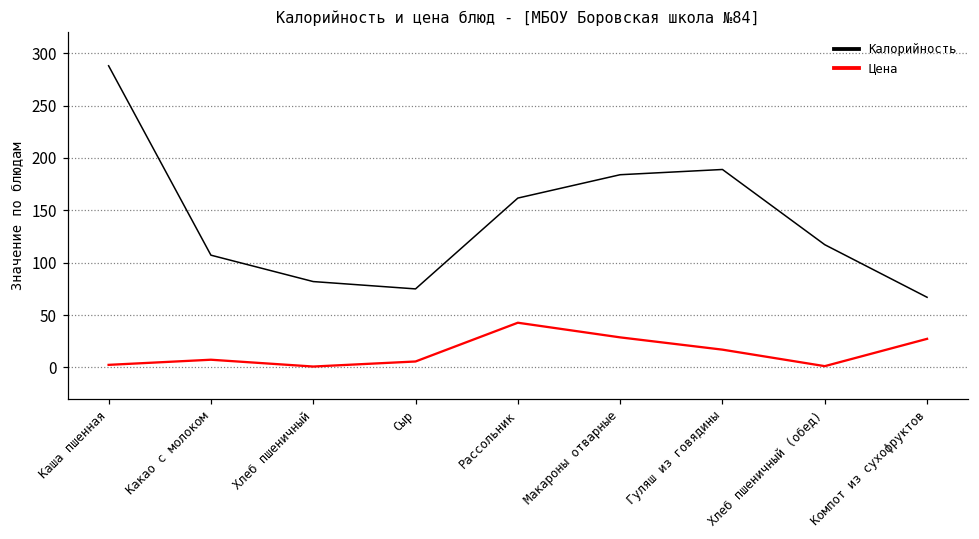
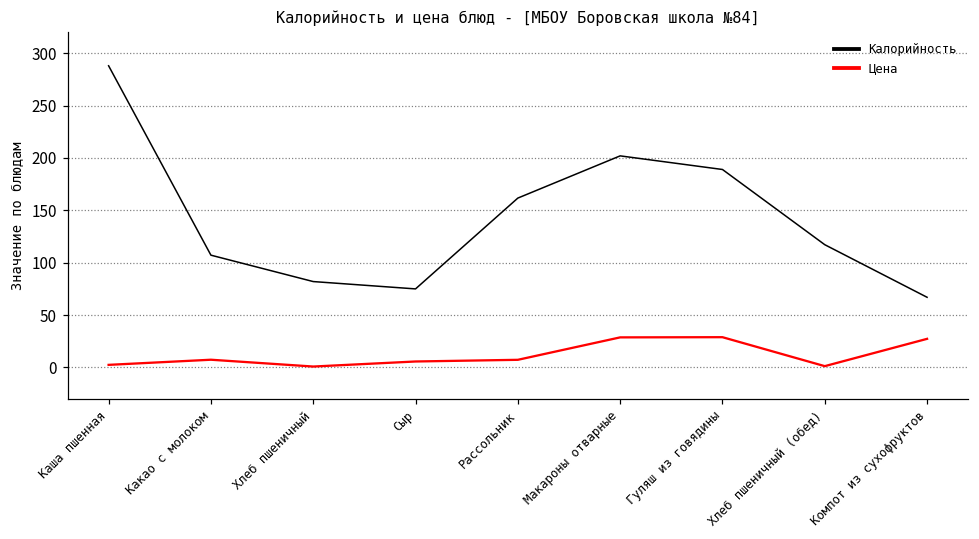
Цена, Рассольник: 40 -> 10
Калорийность, Макароны отварные: 180 -> 200
Цена, Гуляш из говядины: 20 -> 30
